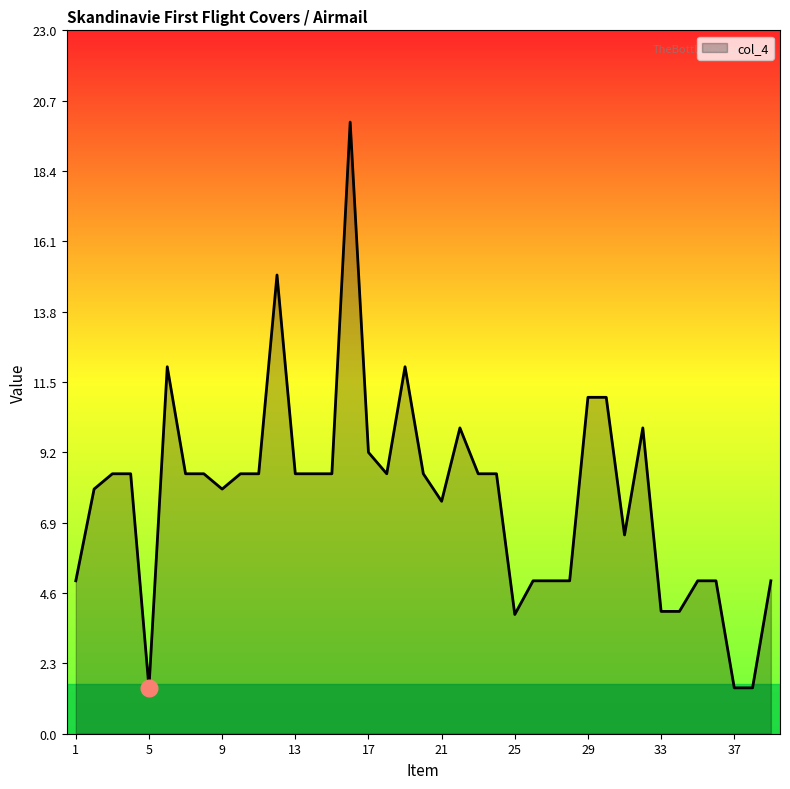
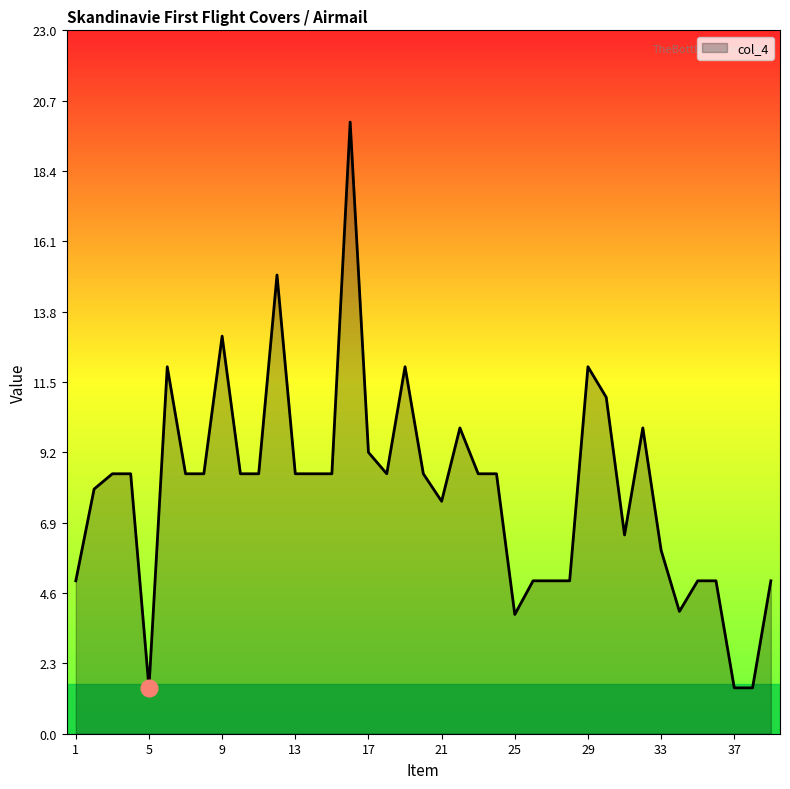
col_4, 9: 8 -> 13
col_4, 29: 11 -> 12
col_4, 33: 4 -> 6
